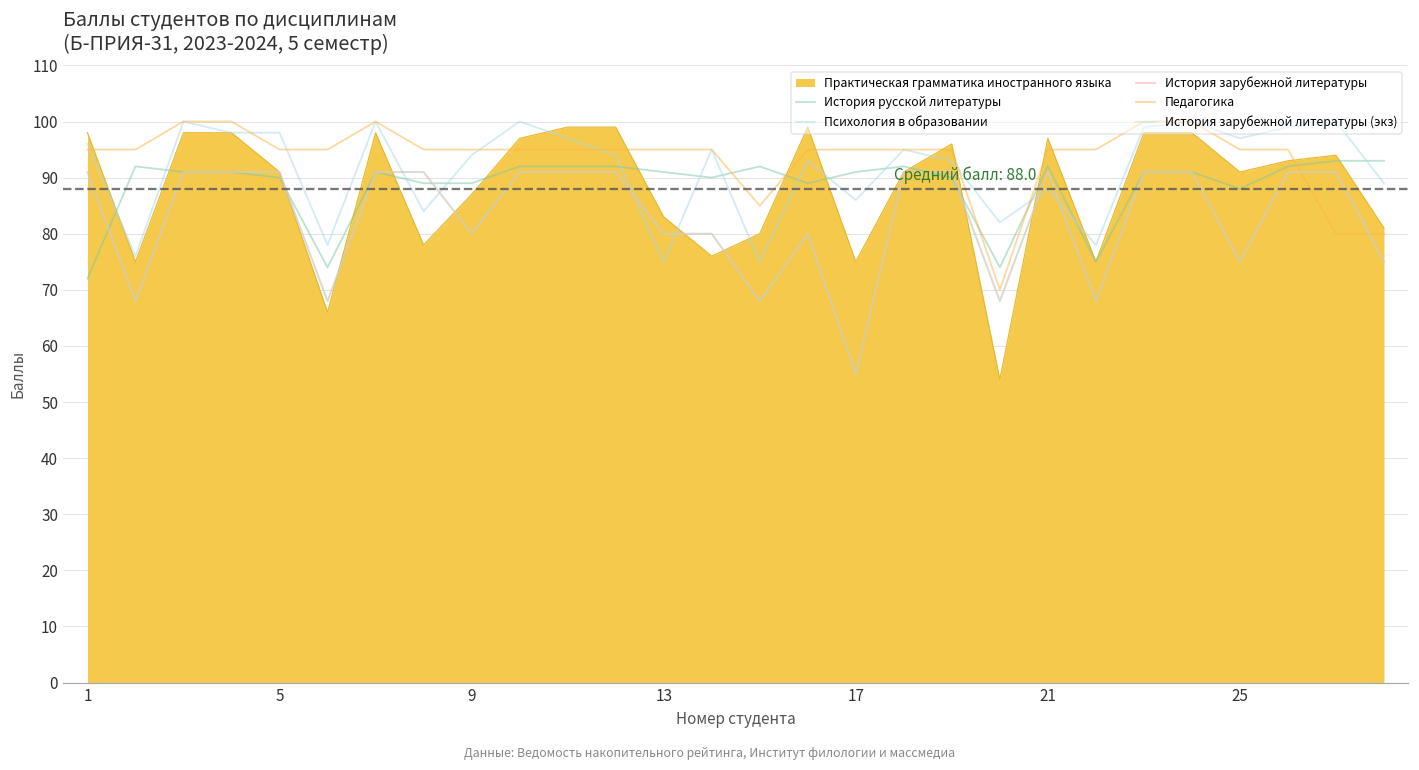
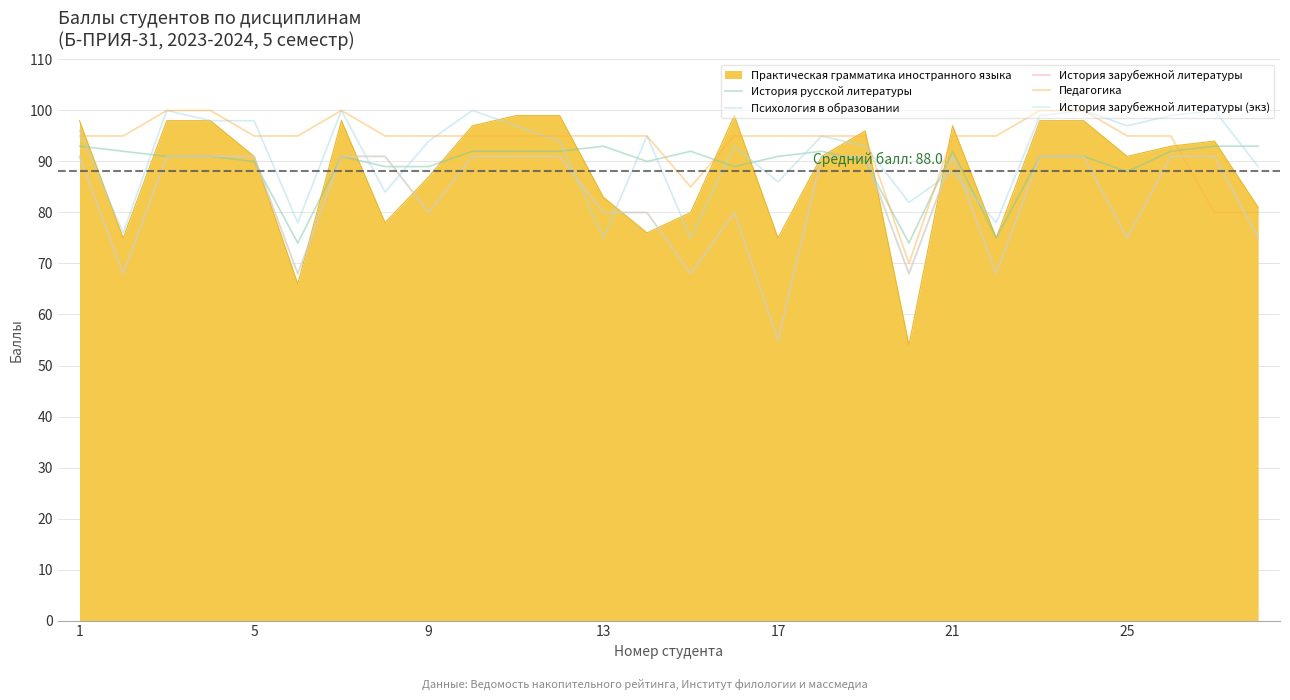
История русской литературы, 1: 72 -> 93
История русской литературы, 13: 91 -> 93
